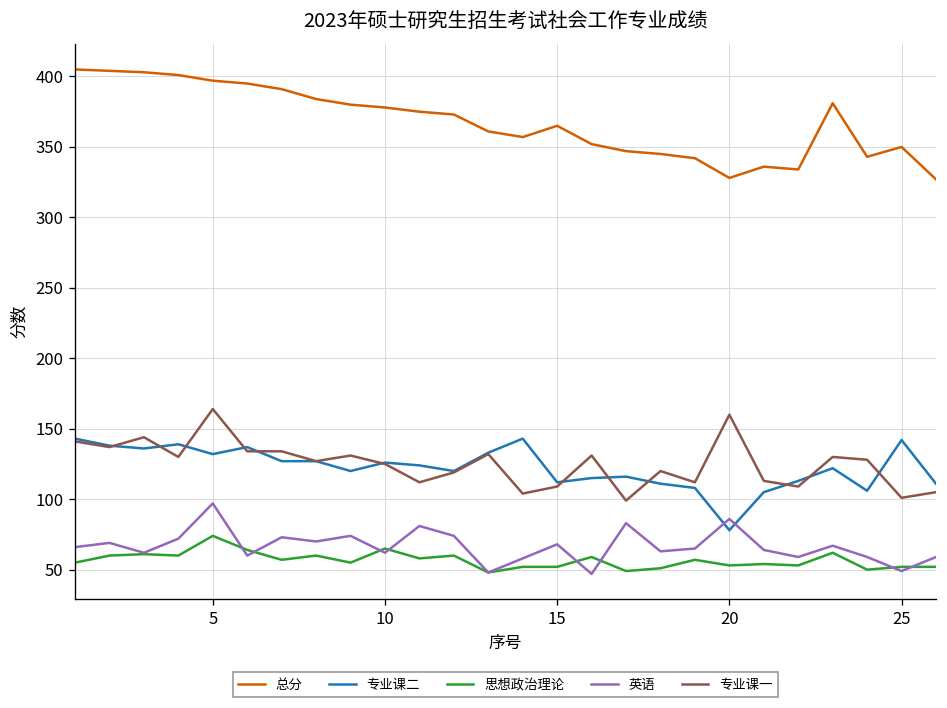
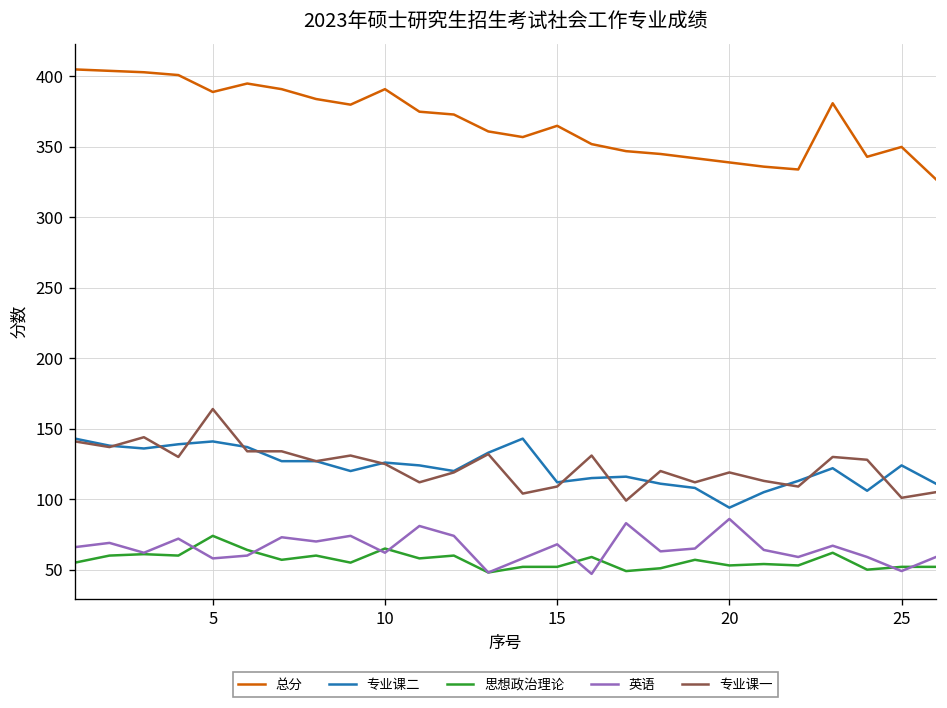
总分, 5: 397 -> 389
专业课二, 5: 132 -> 141
英语, 5: 97 -> 58
总分, 10: 378 -> 391
总分, 20: 328 -> 339
专业课二, 20: 78 -> 94
专业课一, 20: 160 -> 119
专业课二, 25: 142 -> 124
